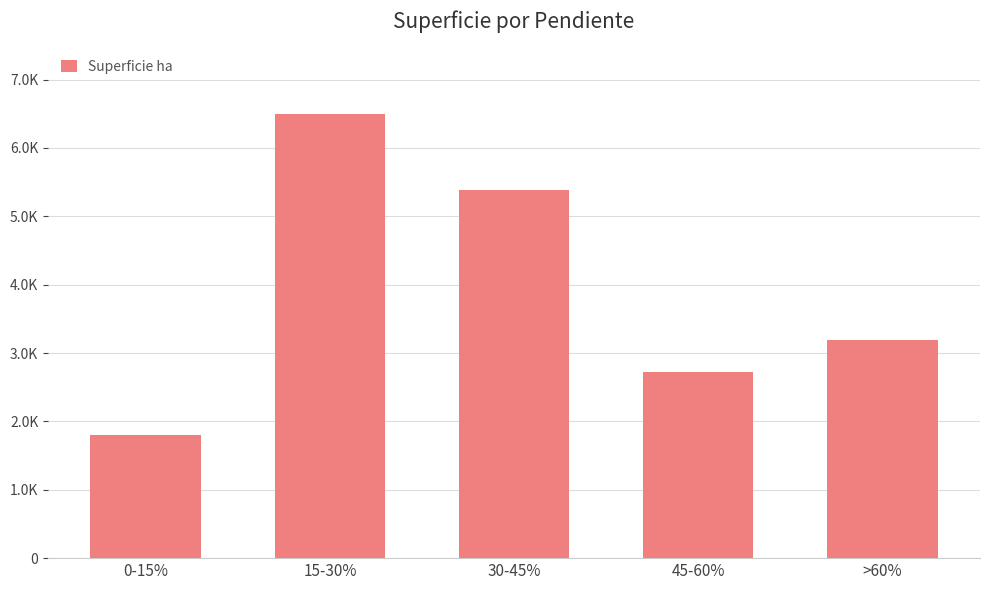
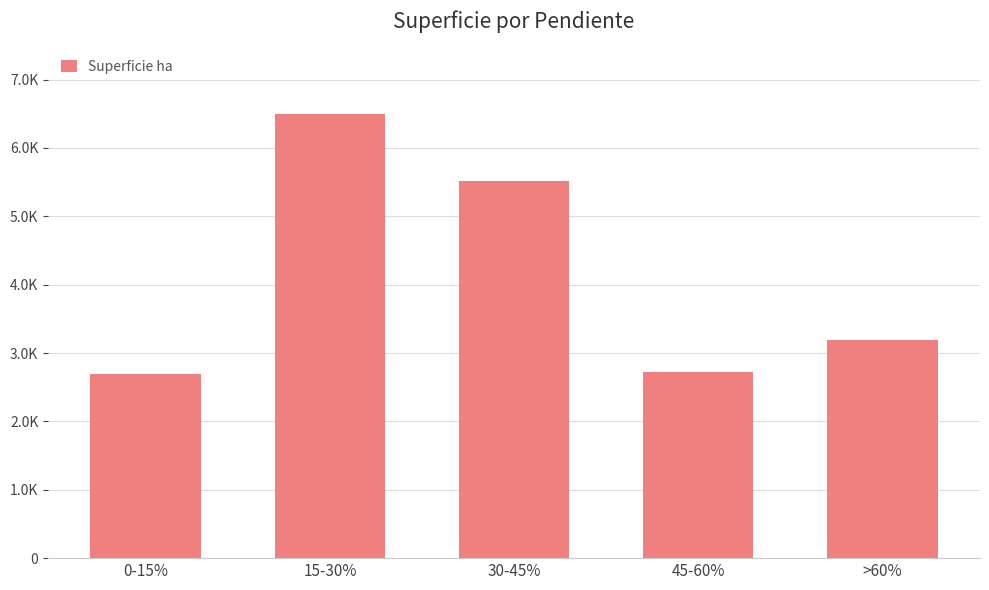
0-15%: 1800 -> 2700
30-45%: 5400 -> 5500
